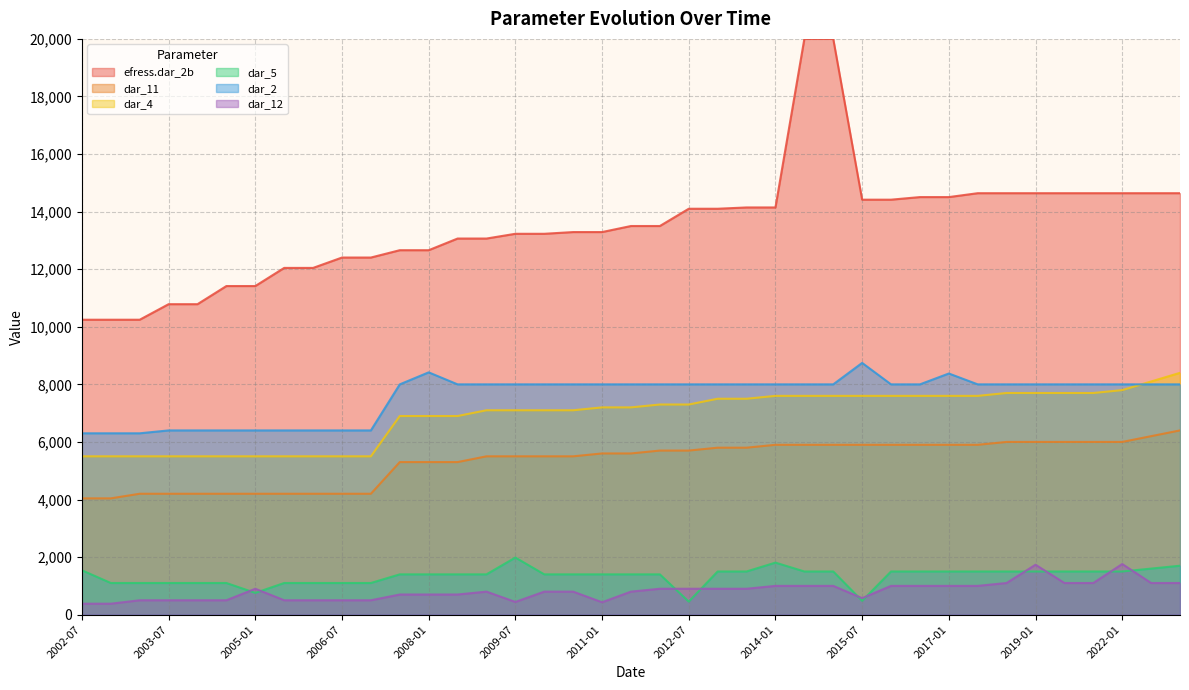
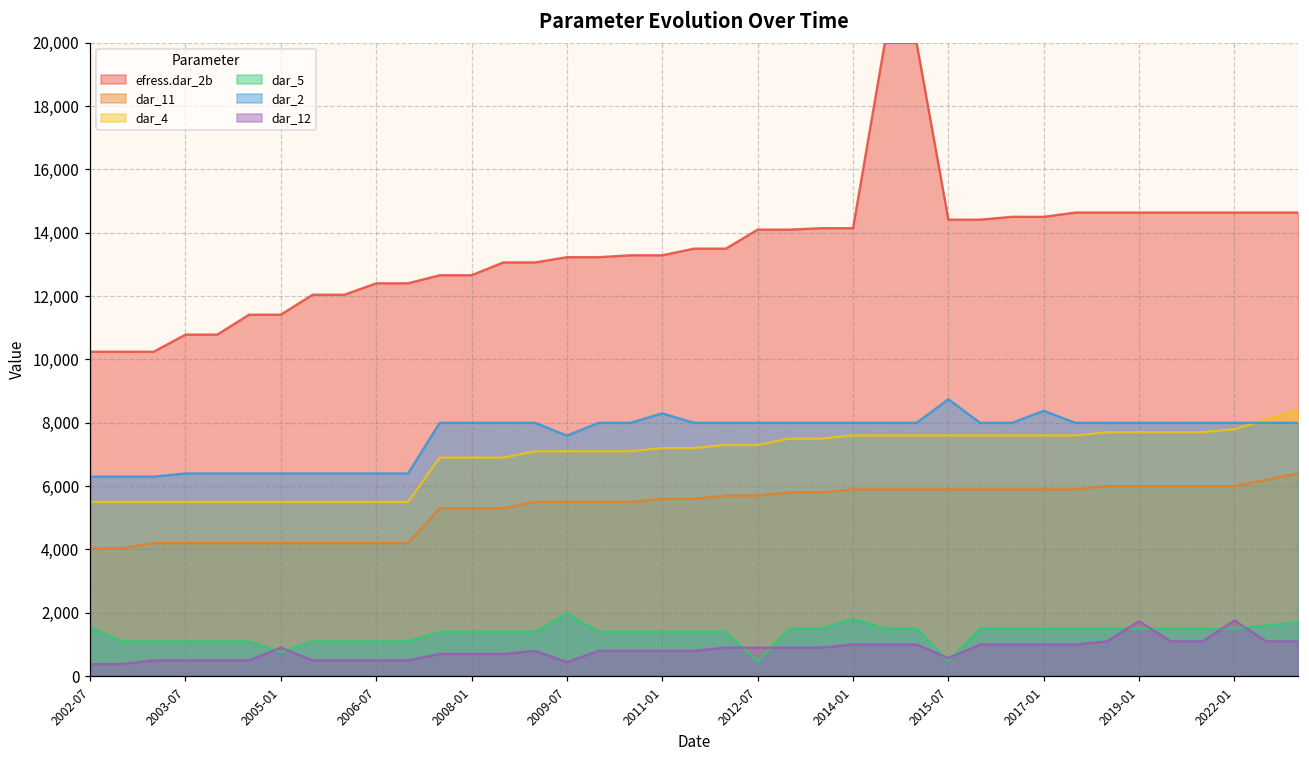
dar_2, 2008-01: 8,400 -> 8,000
dar_2, 2009-07: 8,000 -> 7,600
dar_2, 2011-01: 8,000 -> 8,300
dar_12, 2011-01: 400 -> 800
